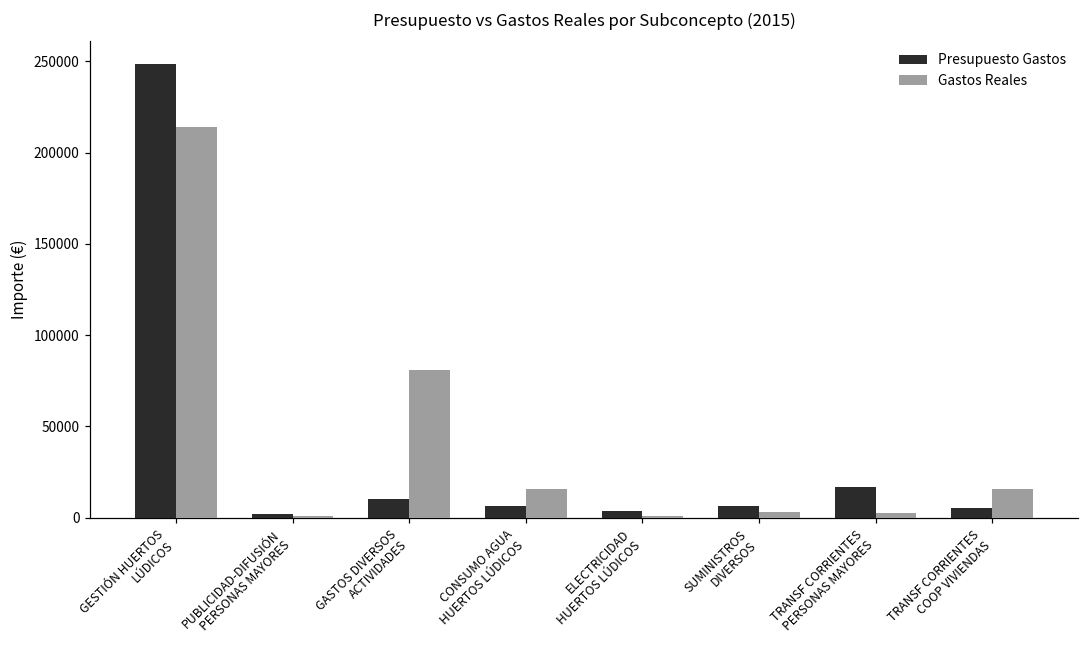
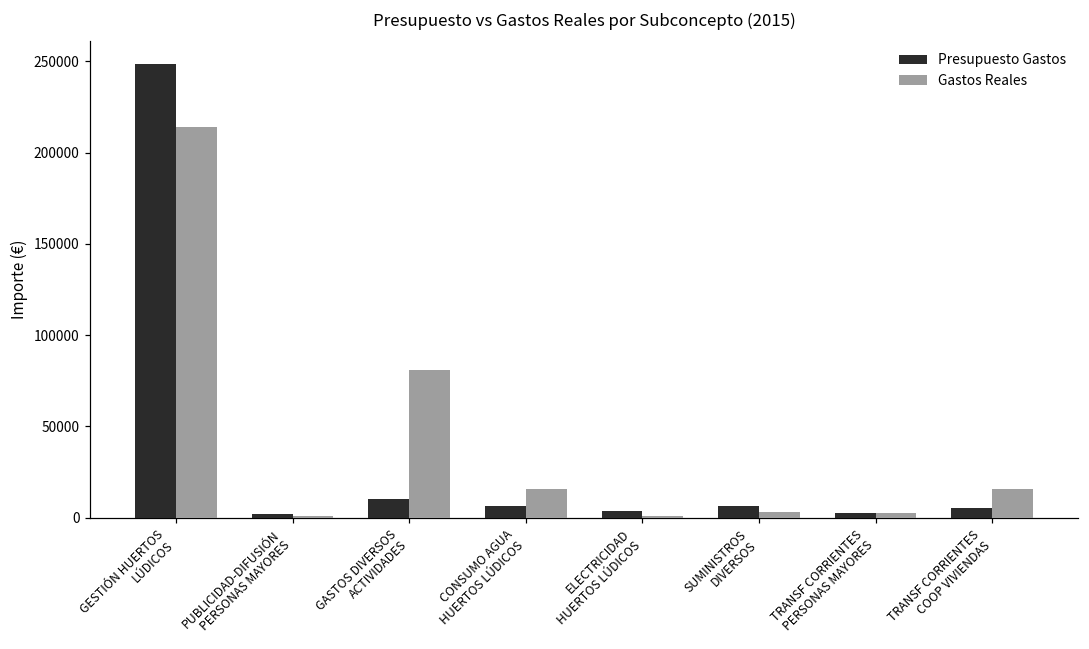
Presupuesto Gastos, TRANSF CORRIENTES PERSONAS MAYORES: 17000 -> 3000
